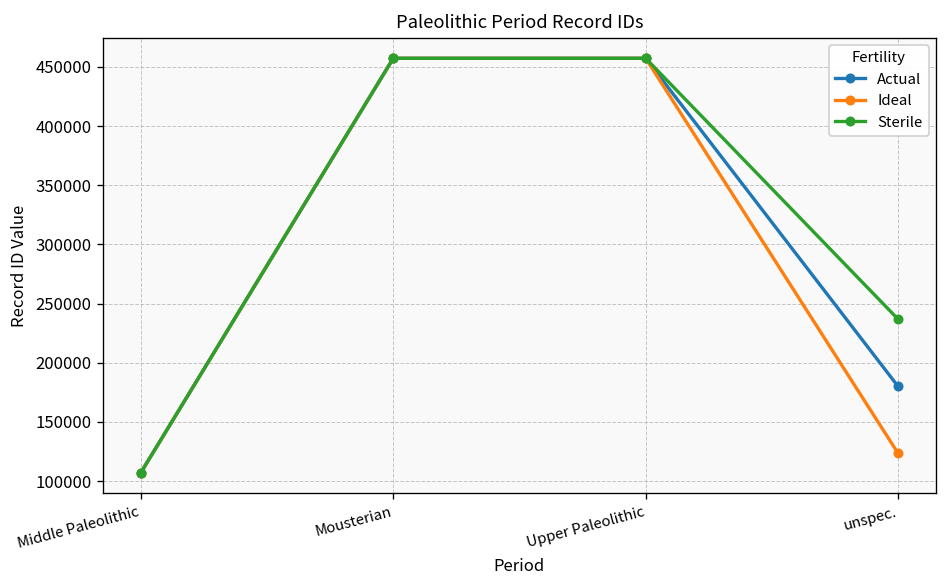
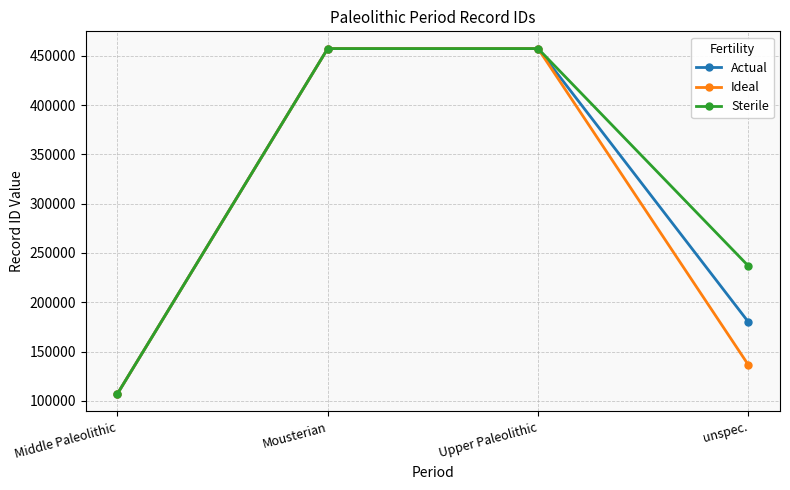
Ideal, unspec.: 120000 -> 140000
